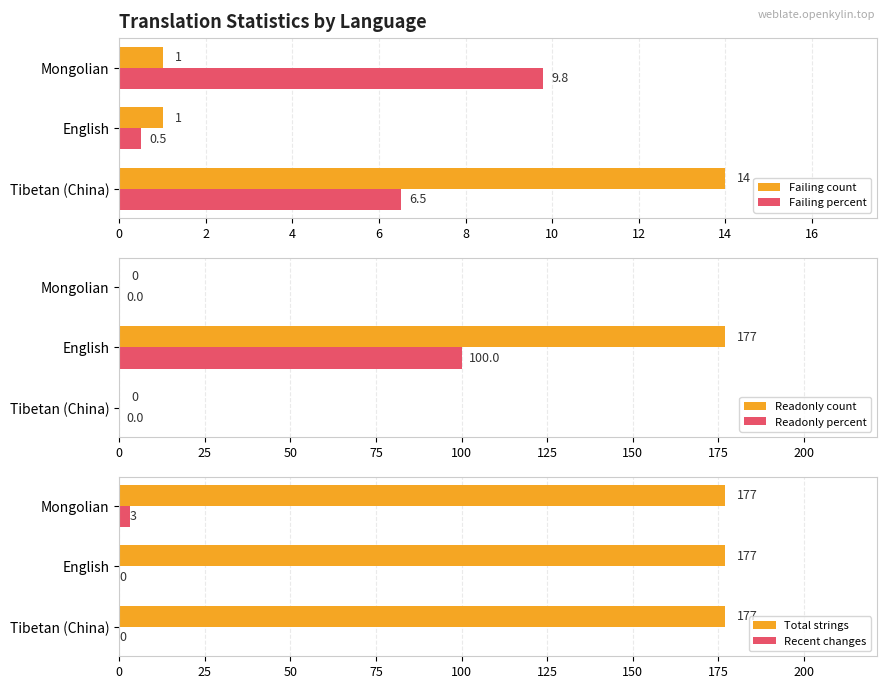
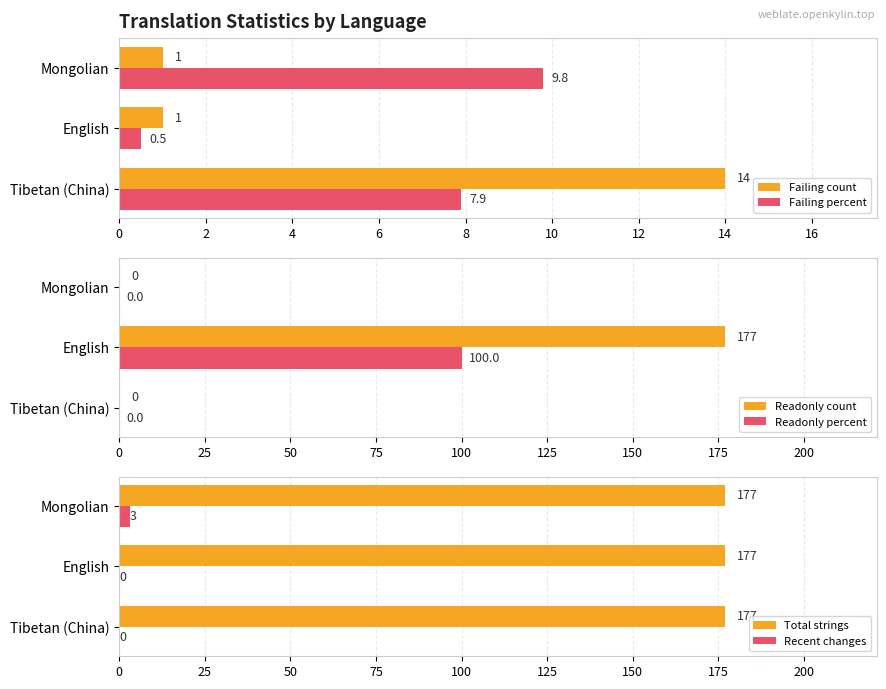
Translation Statistics by Language, Failing percent, Tibetan (China): 6.5 -> 7.9
